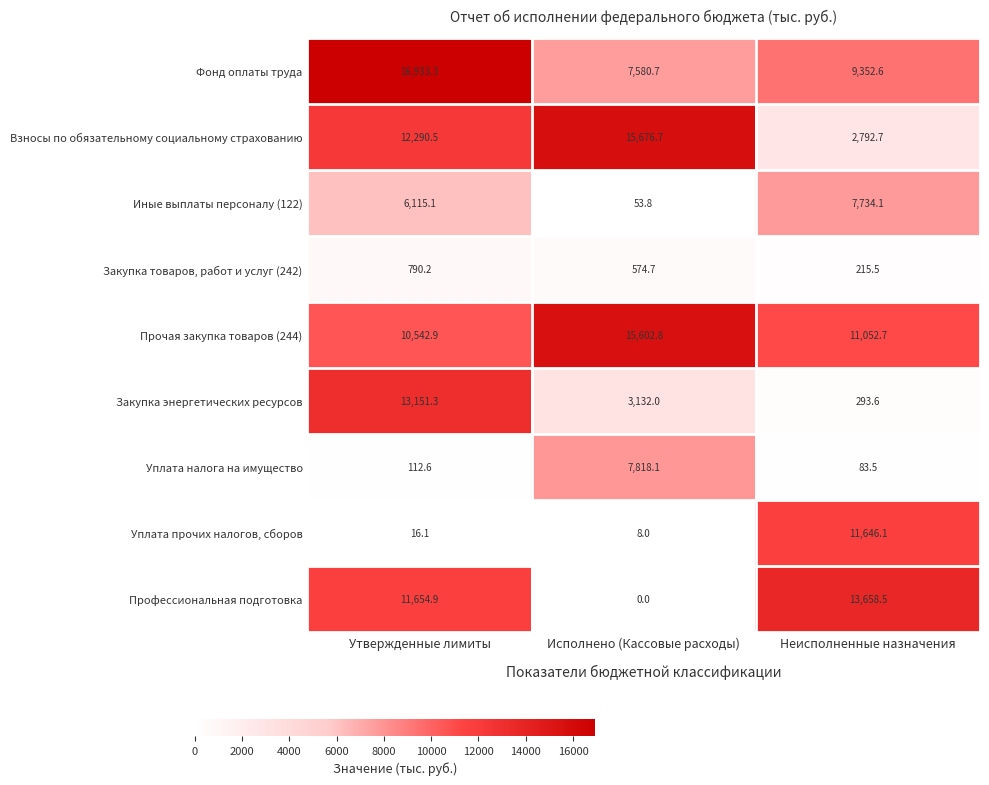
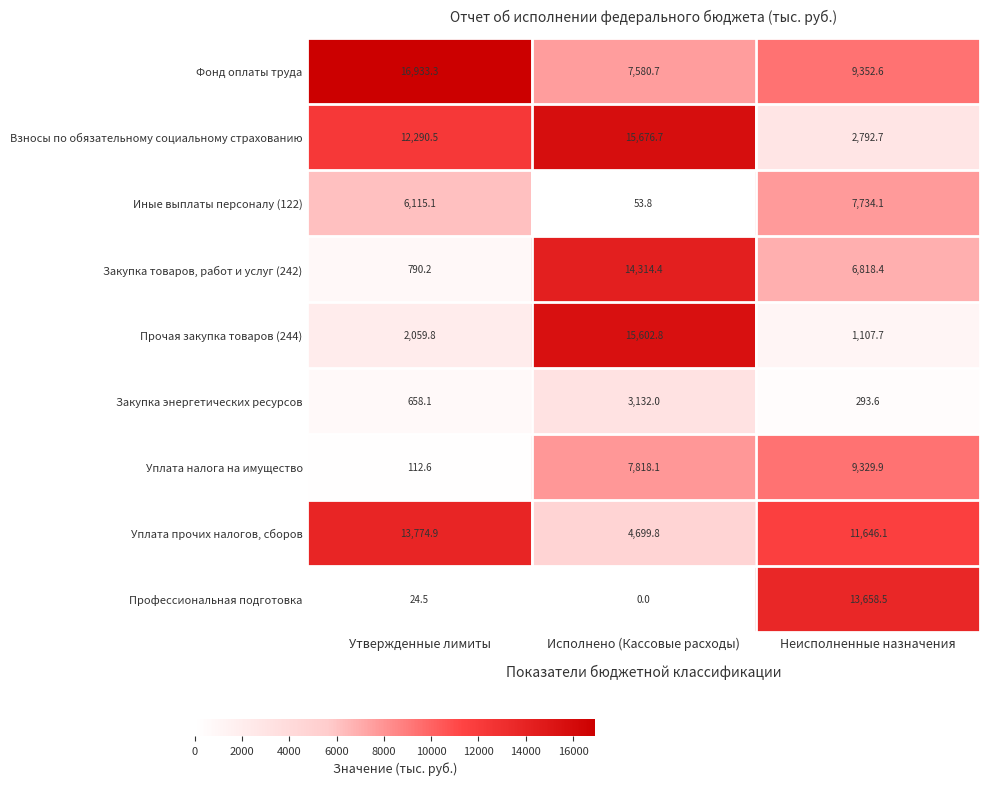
Закупка товаров, работ и услуг (242), Исполнено (Кассовые расходы): 574.7 -> 14,314.4
Закупка товаров, работ и услуг (242), Неисполненные назначения: 215.5 -> 6,818.4
Прочая закупка товаров (244), Утвержденные лимиты: 10,542.9 -> 2,059.8
Прочая закупка товаров (244), Неисполненные назначения: 11,052.7 -> 1,107.7
Закупка энергетических ресурсов, Утвержденные лимиты: 13,151.3 -> 658.1
Уплата налога на имущество, Неисполненные назначения: 83.5 -> 9,329.9
Уплата прочих налогов, сборов, Утвержденные лимиты: 16.1 -> 13,774.9
Уплата прочих налогов, сборов, Исполнено (Кассовые расходы): 8.0 -> 4,699.8
Профессиональная подготовка, Утвержденные лимиты: 11,654.9 -> 24.5
